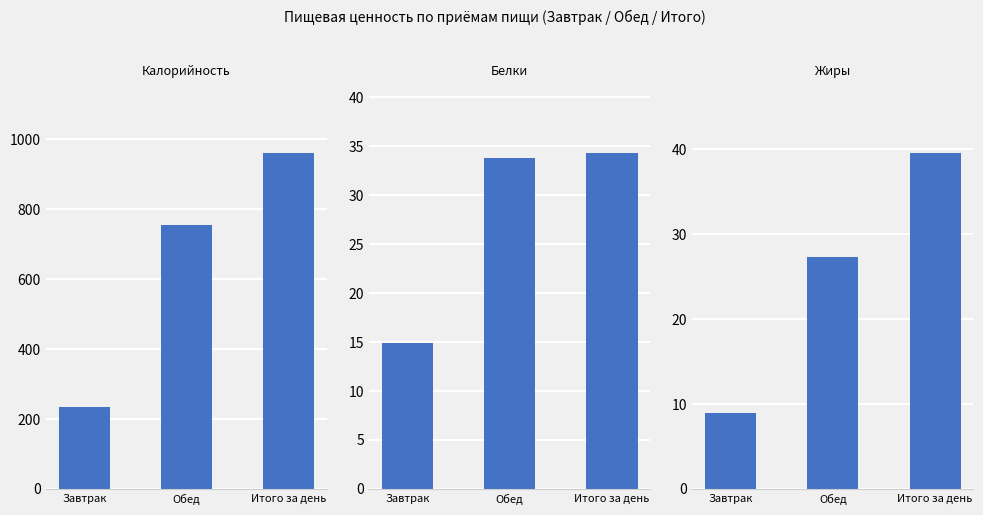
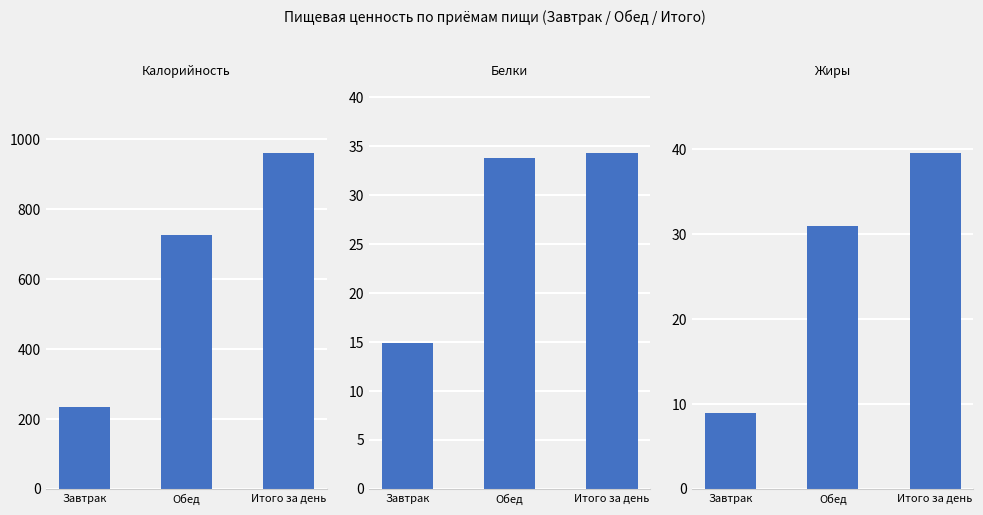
Калорийность, Обед: 760 -> 730
Жиры, Обед: 27 -> 31
